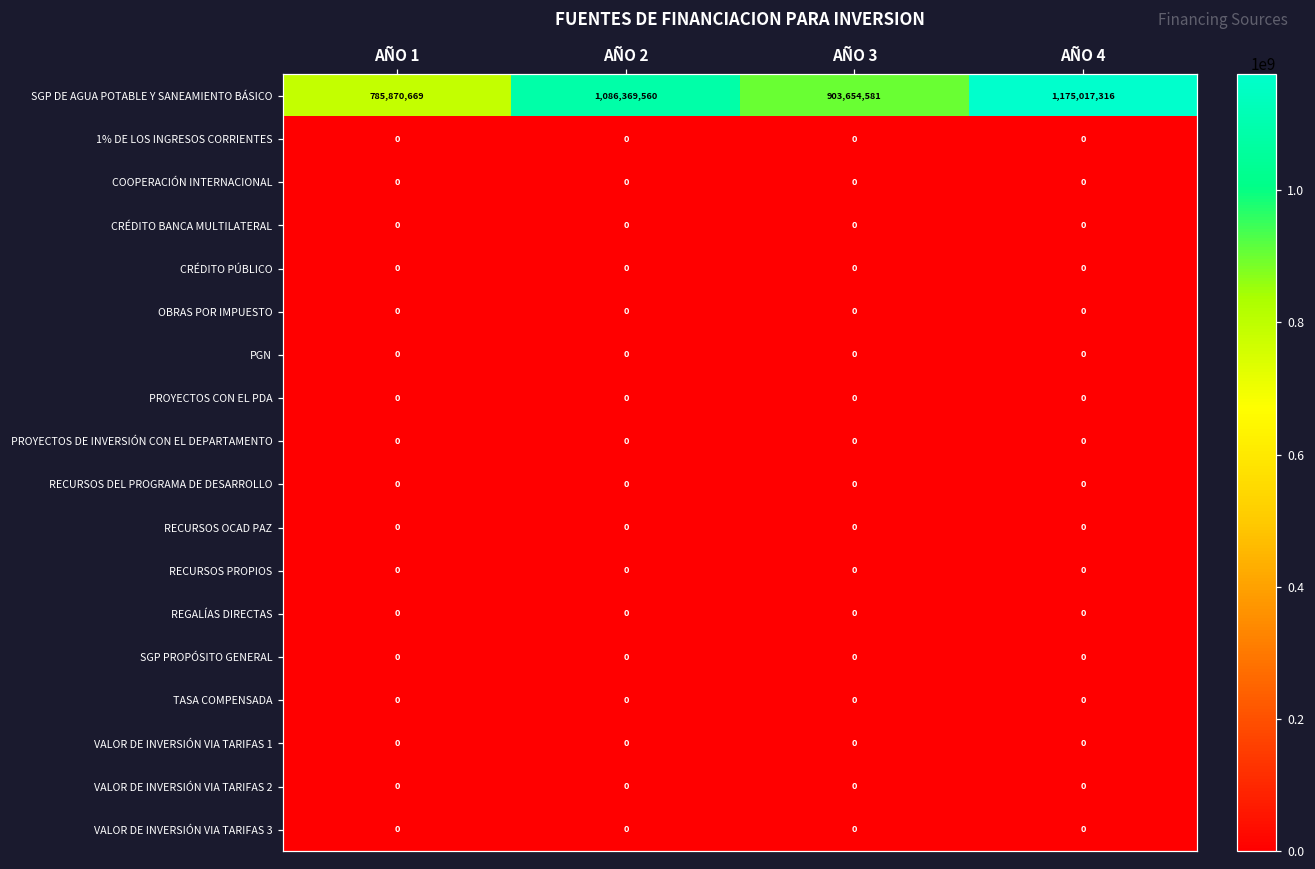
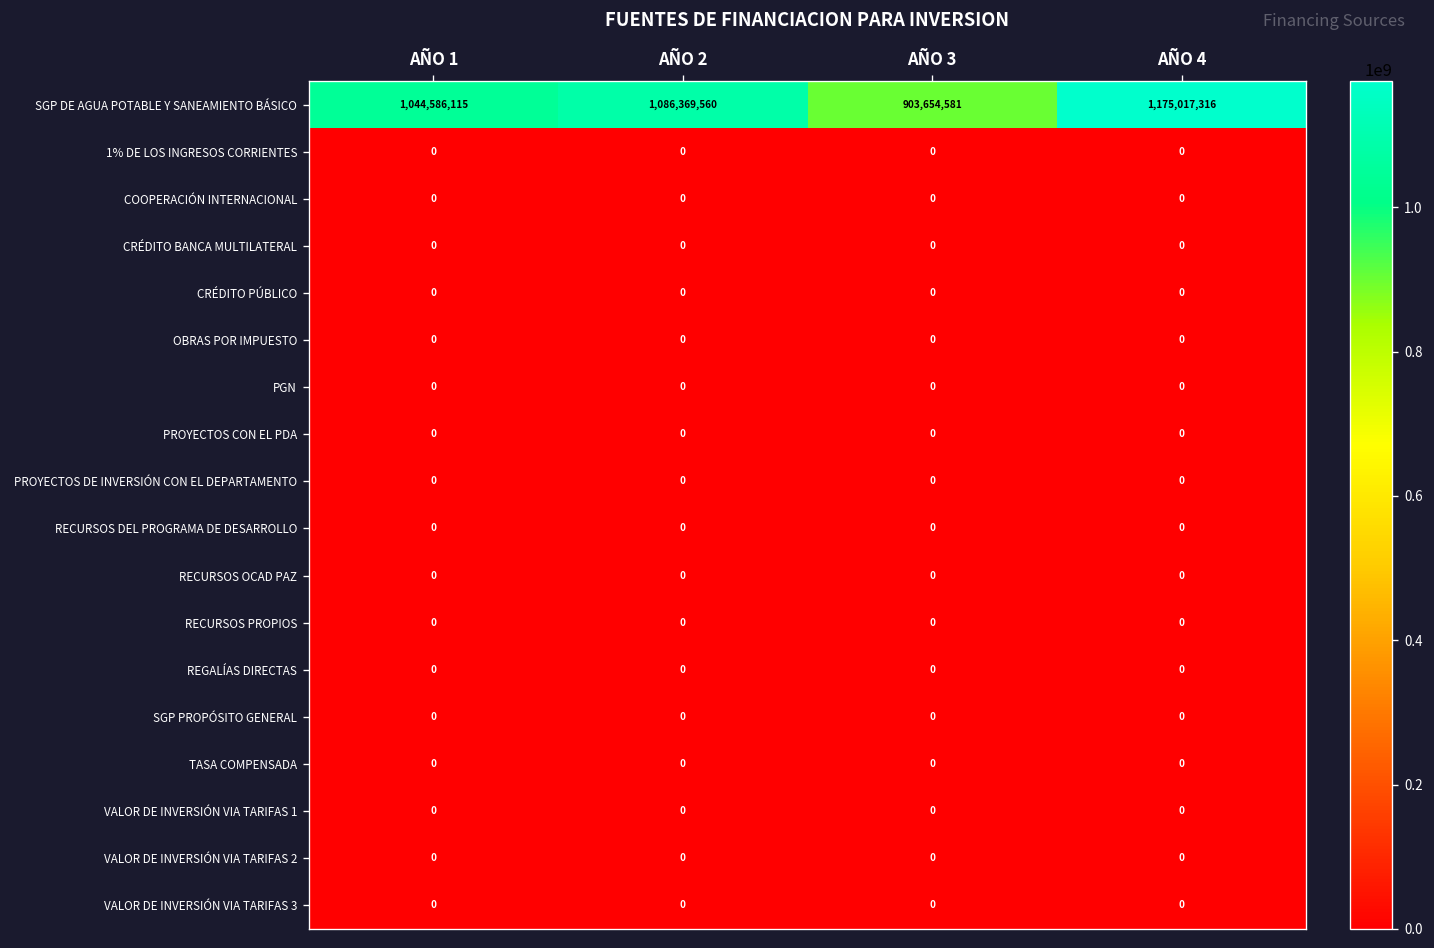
SGP DE AGUA POTABLE Y SANEAMIENTO BÁSICO, AÑO 1: 785,870,669 -> 1,044,586,115
